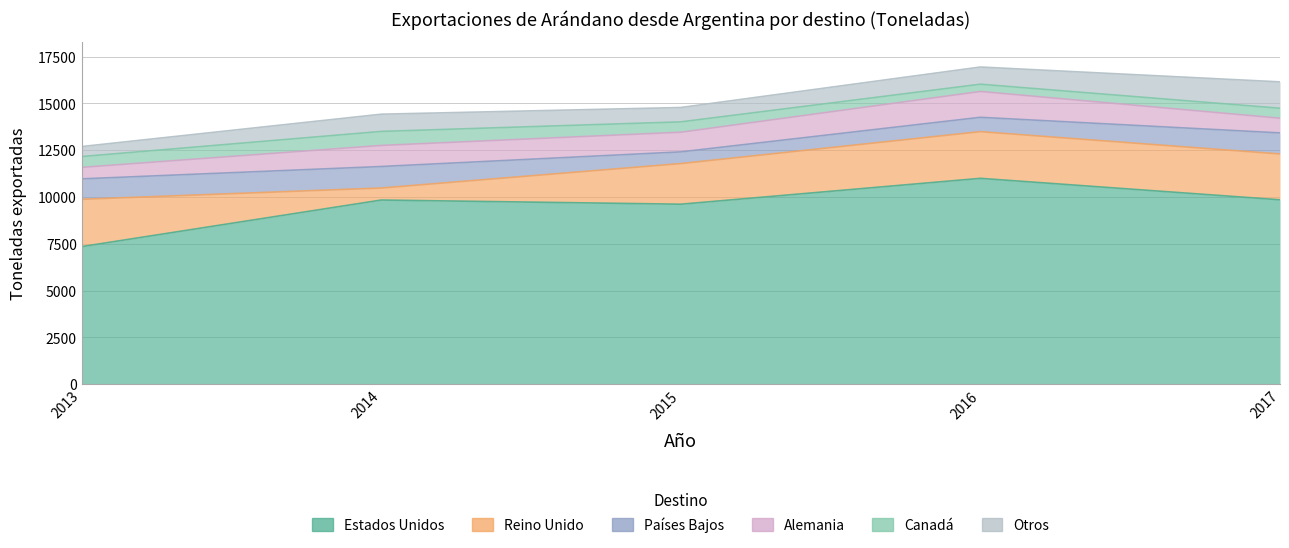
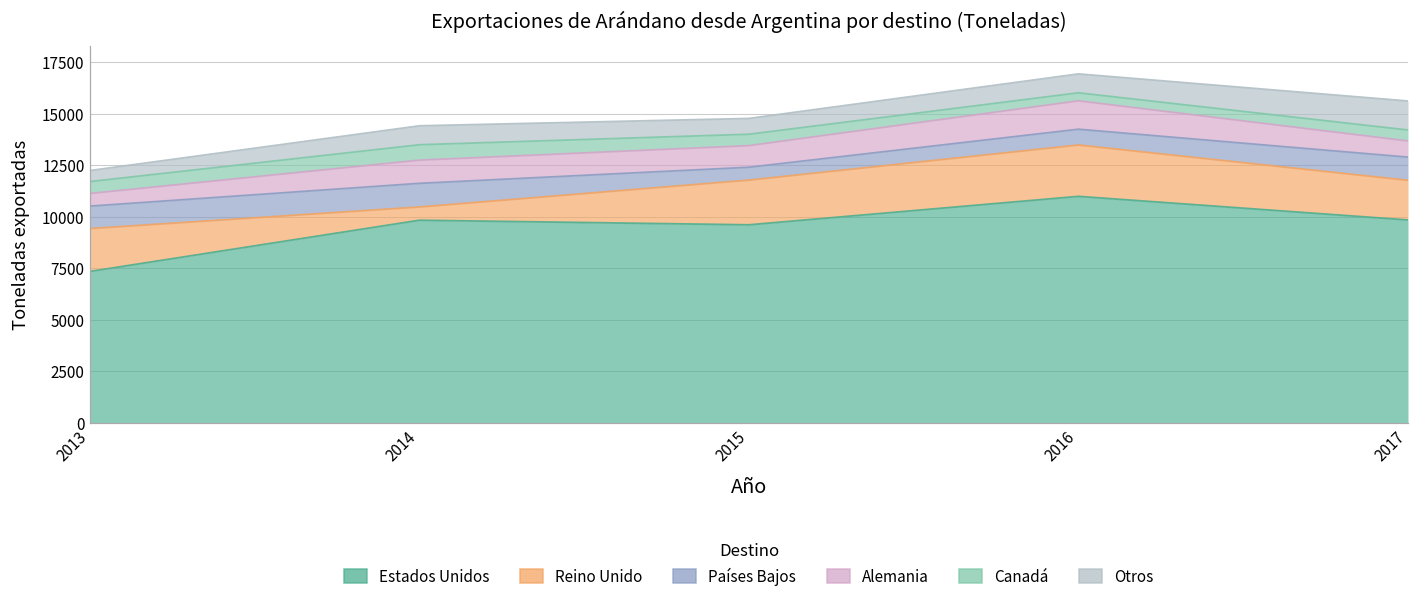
Reino Unido, 2013: 2500 -> 2100
Reino Unido, 2017: 2400 -> 1900
